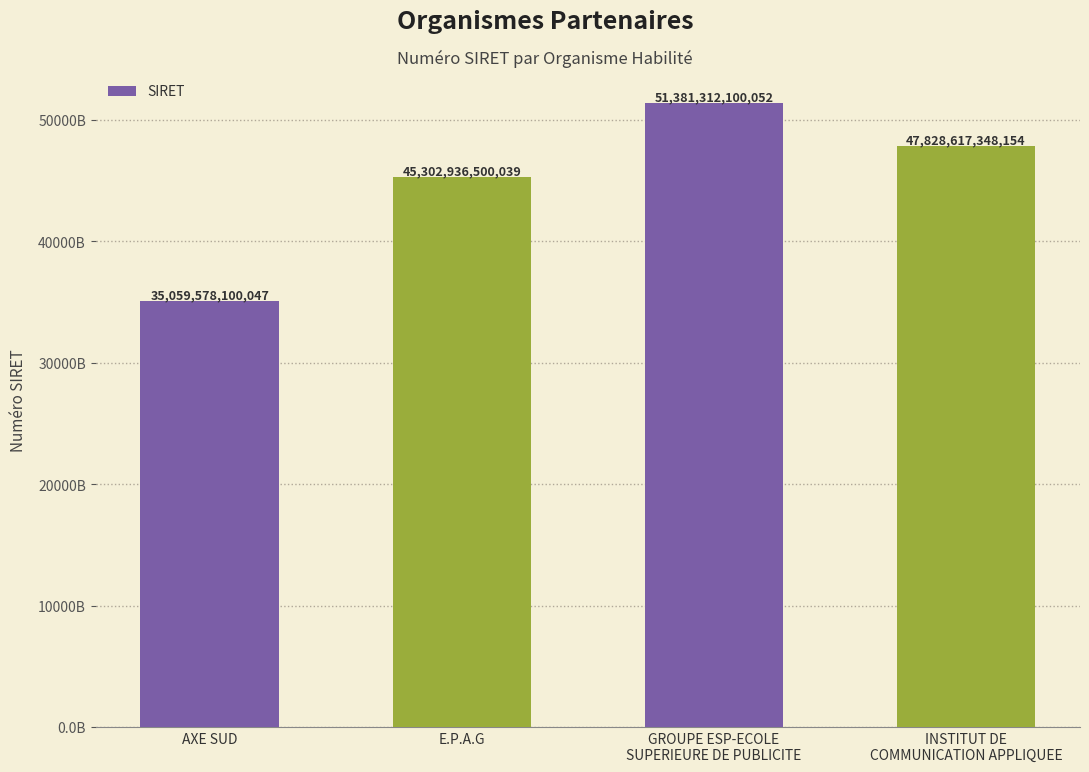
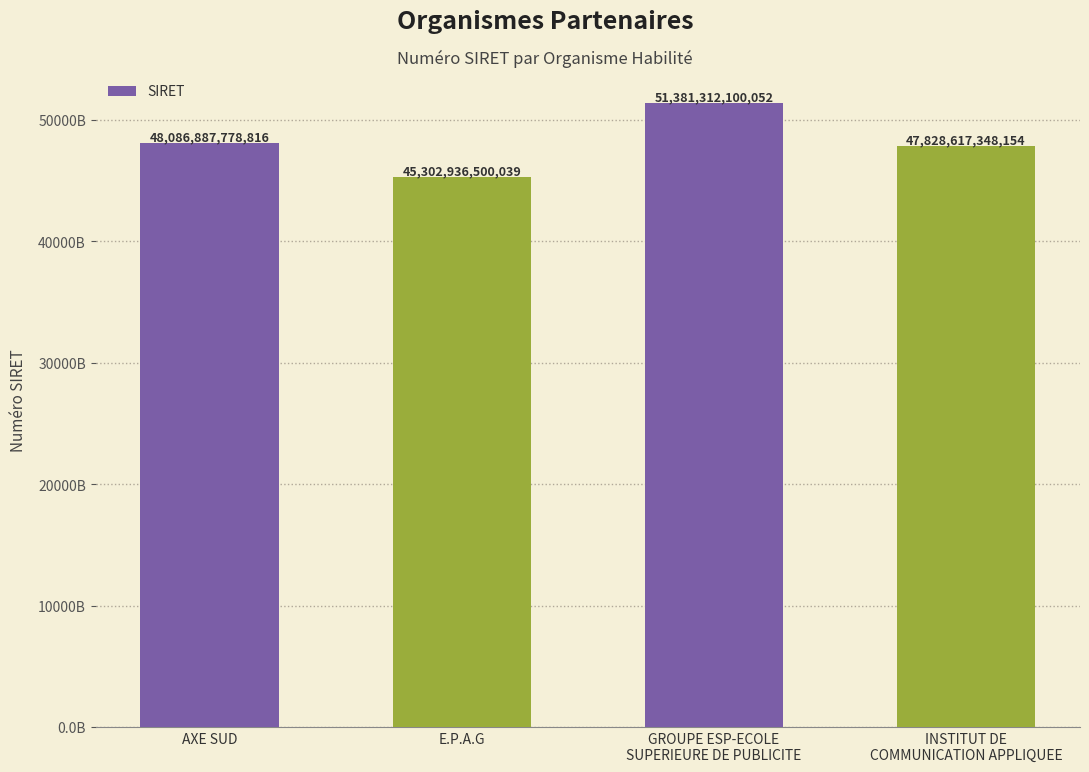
AXE SUD: 35,059,578,100,047 -> 48,086,887,778,816
